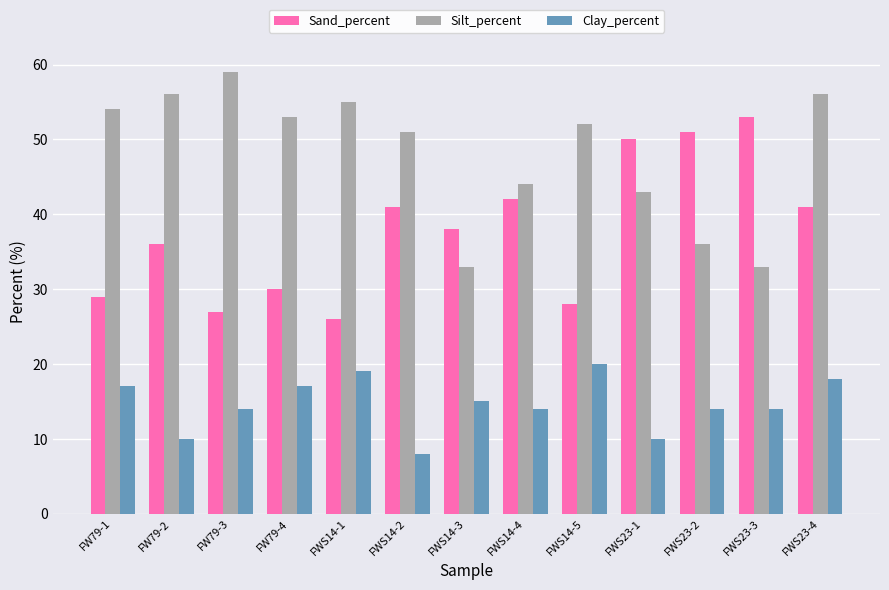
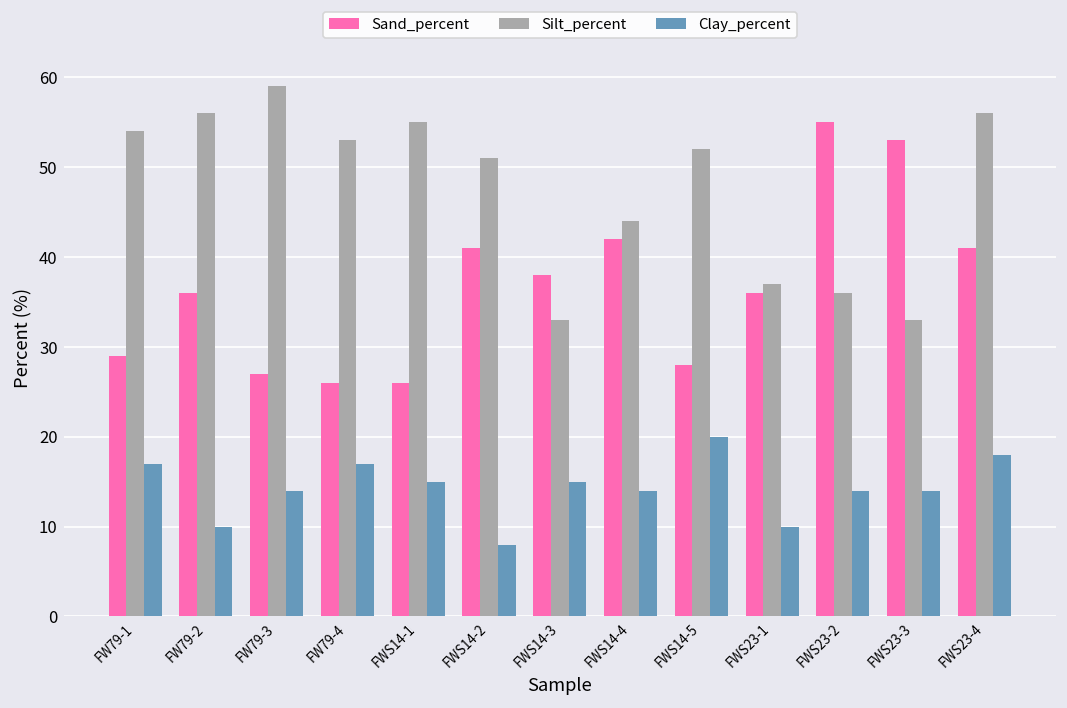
Sand_percent, FW79-4: 30 -> 26
Clay_percent, FWS14-1: 19 -> 15
Sand_percent, FWS23-1: 50 -> 36
Silt_percent, FWS23-1: 43 -> 37
Sand_percent, FWS23-2: 51 -> 55
